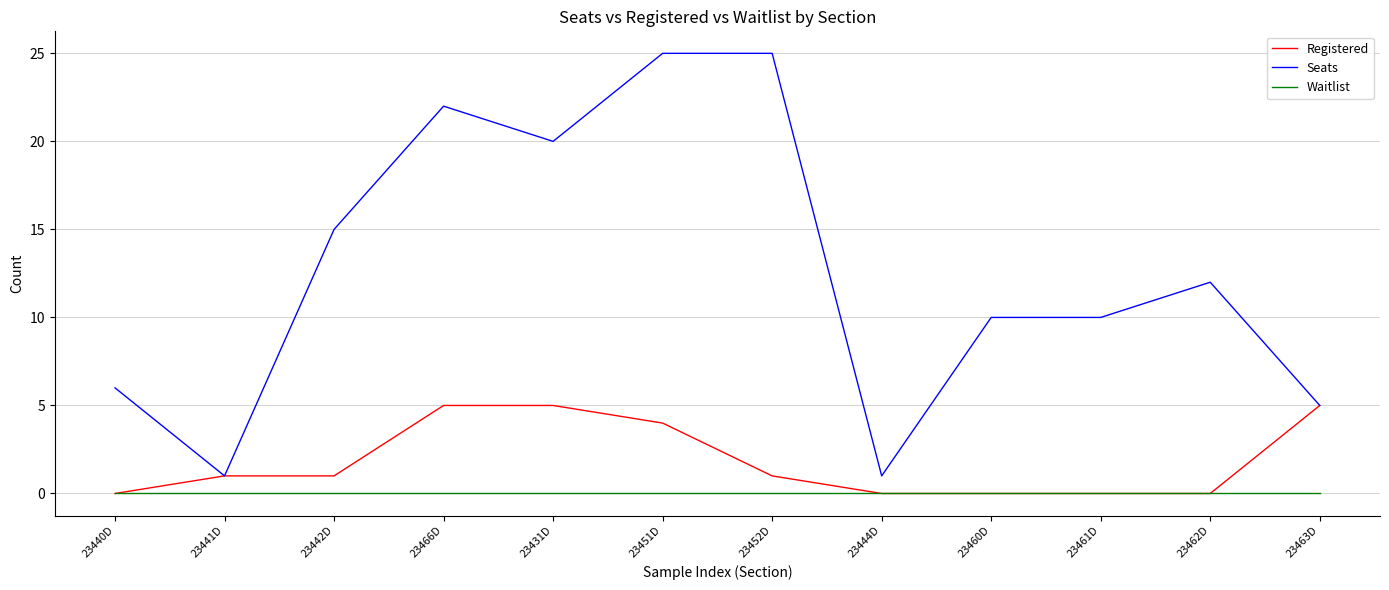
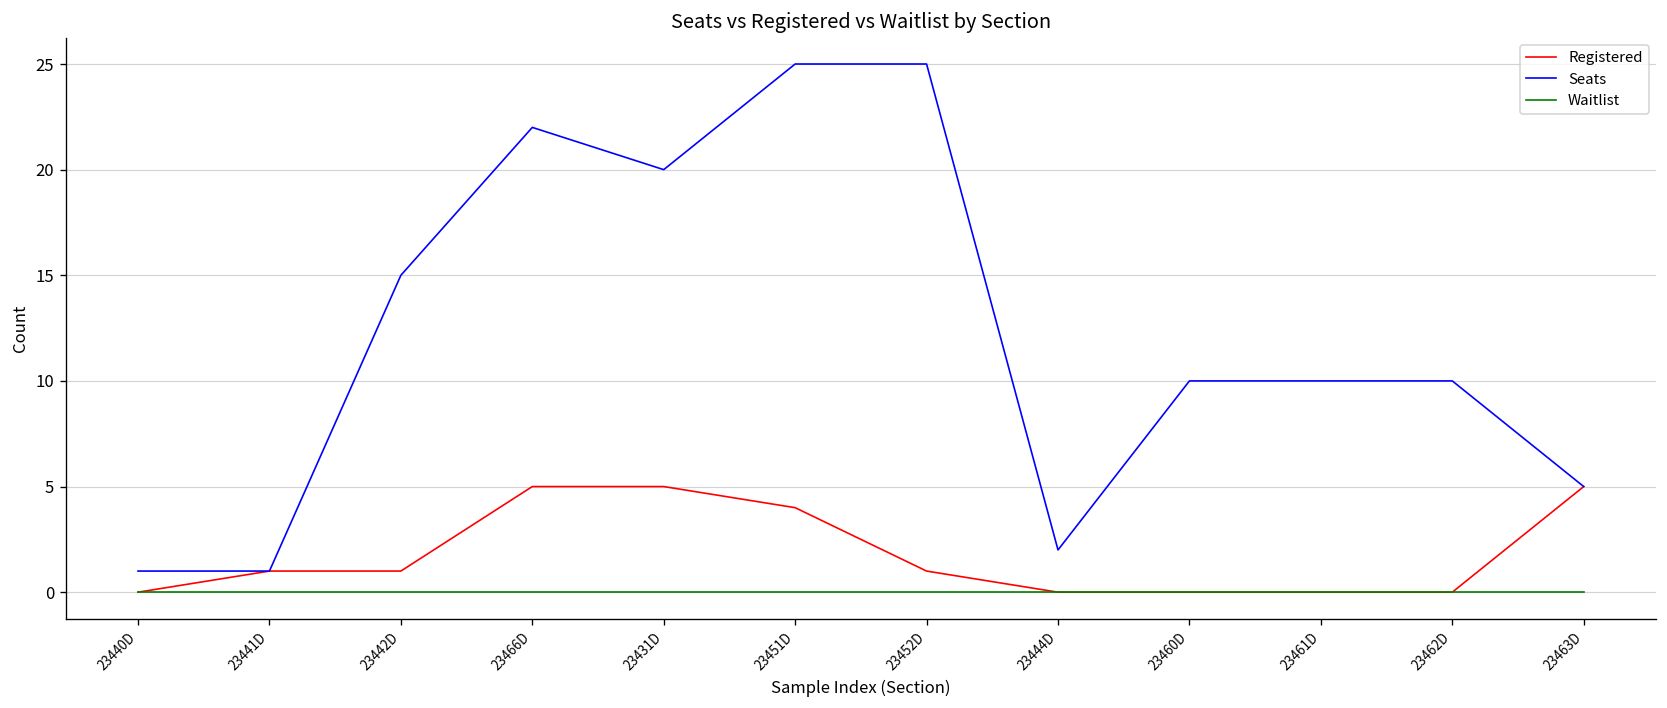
Seats, 23440D: 6 -> 1
Seats, 23444D: 1 -> 2
Seats, 23462D: 12 -> 10
